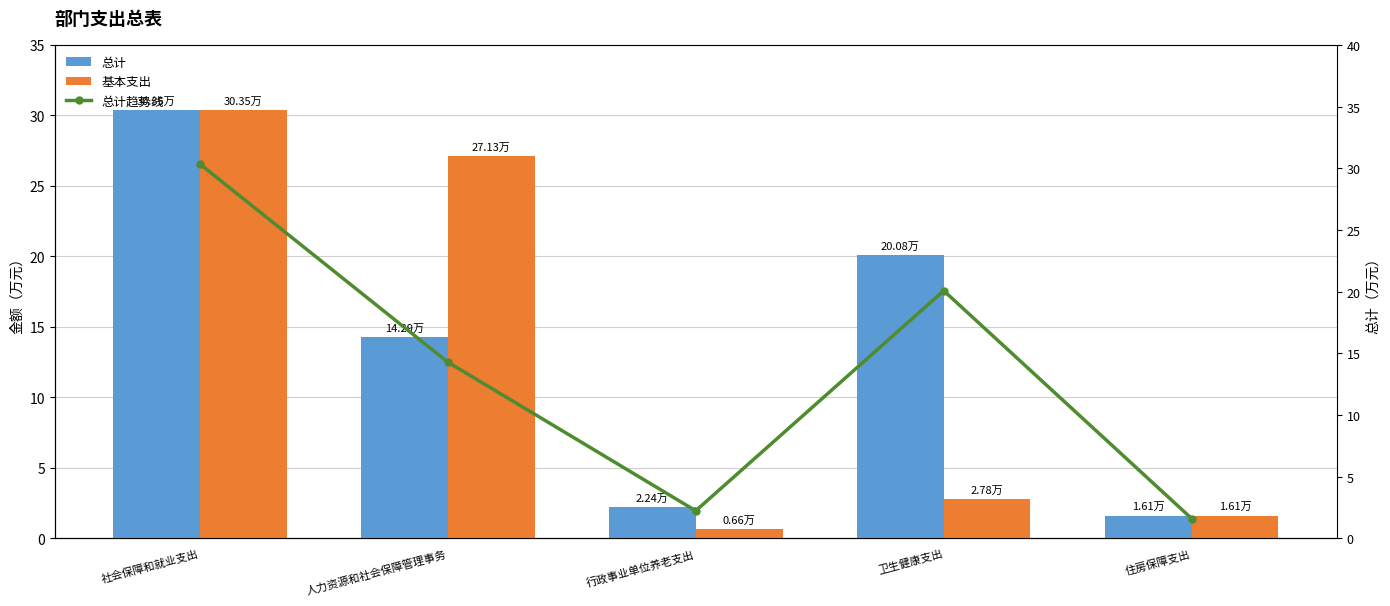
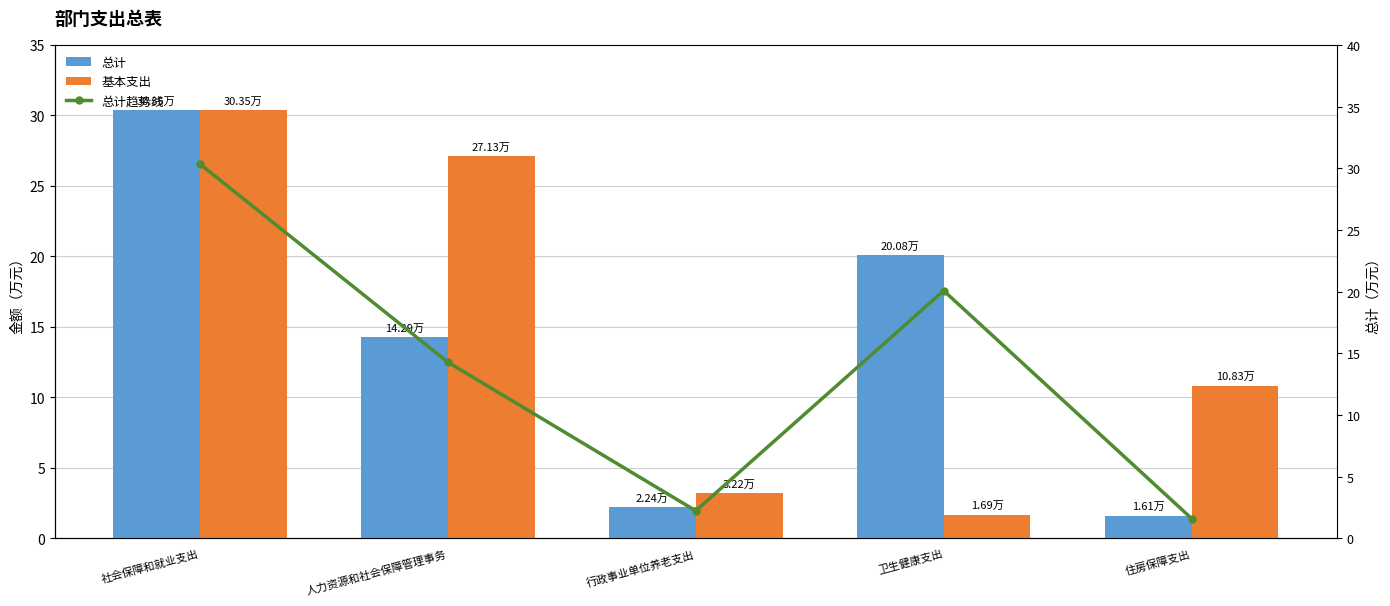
基本支出, 行政事业单位养老支出: 0.66万 -> 3.22万
基本支出, 卫生健康支出: 2.78万 -> 1.69万
基本支出, 住房保障支出: 1.61万 -> 10.83万
